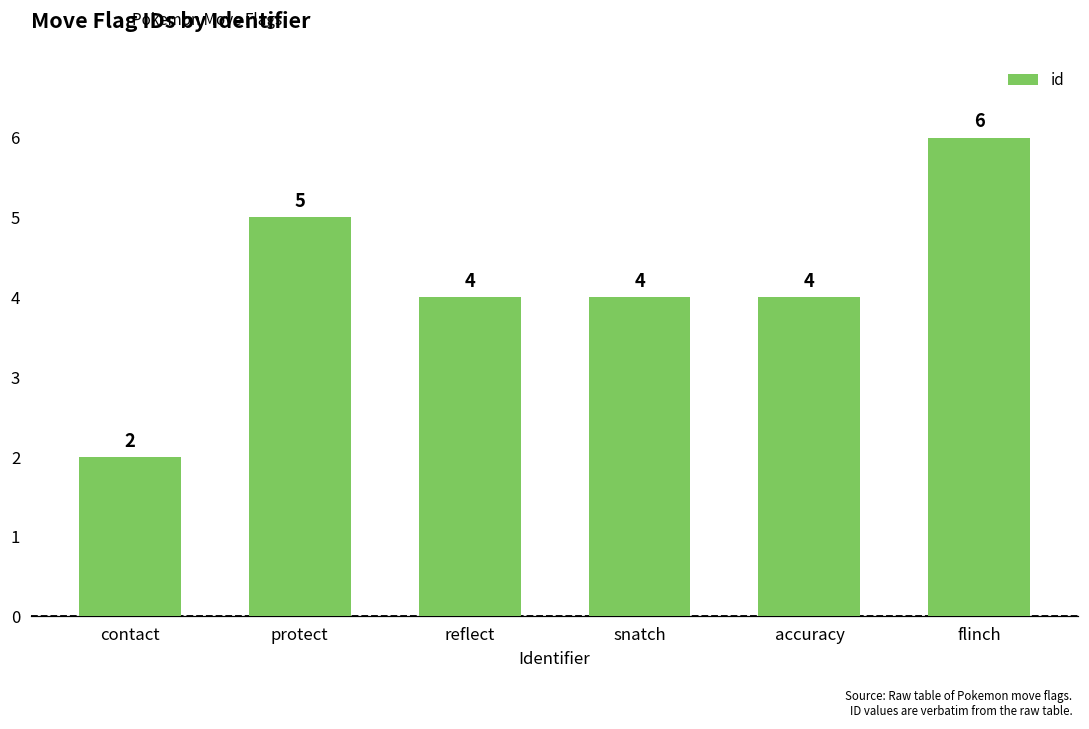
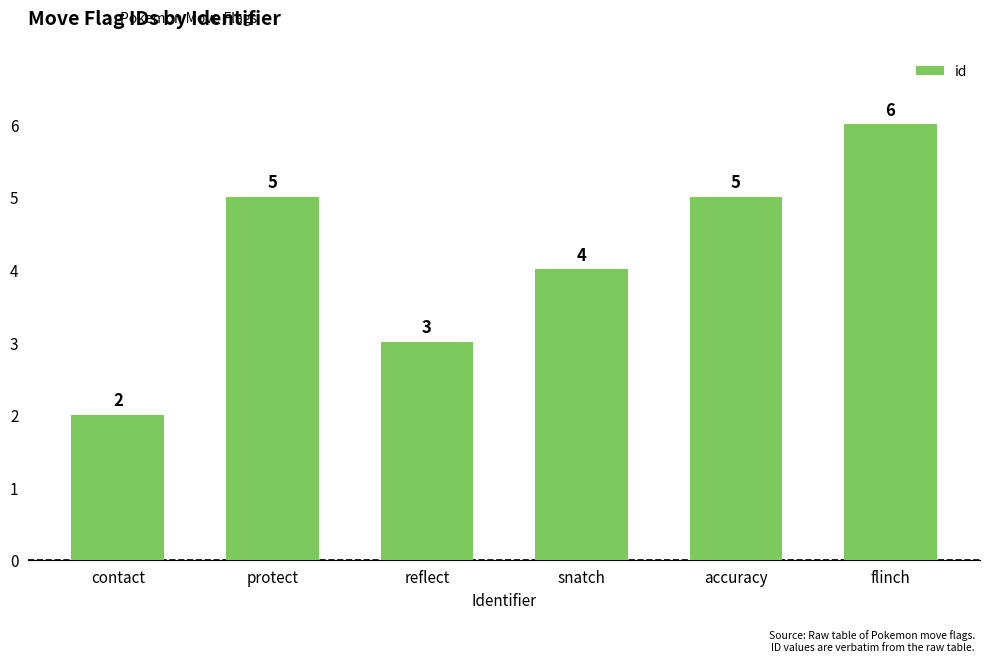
reflect: 4 -> 3
accuracy: 4 -> 5
